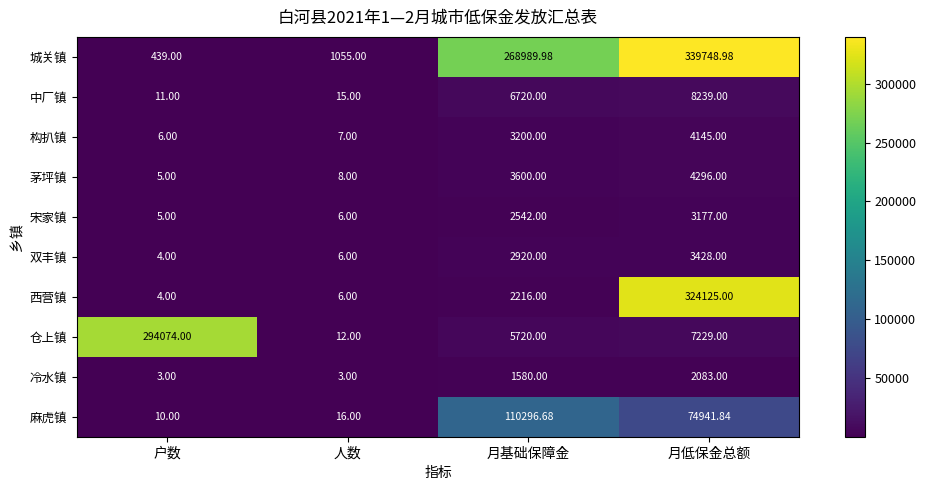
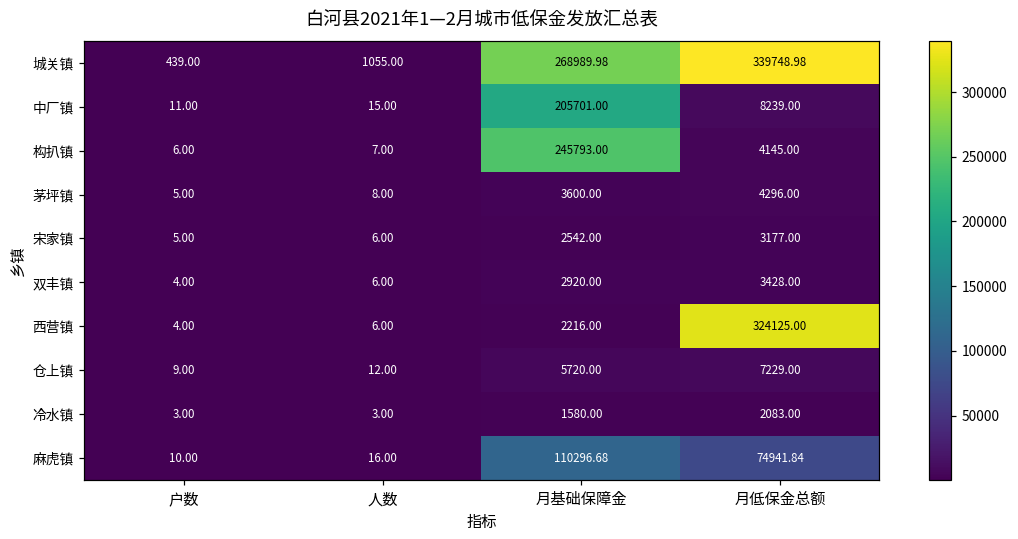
中厂镇, 月基础保障金: 6720.00 -> 205701.00
构扒镇, 月基础保障金: 3200.00 -> 245793.00
仓上镇, 户数: 294074.00 -> 9.00
